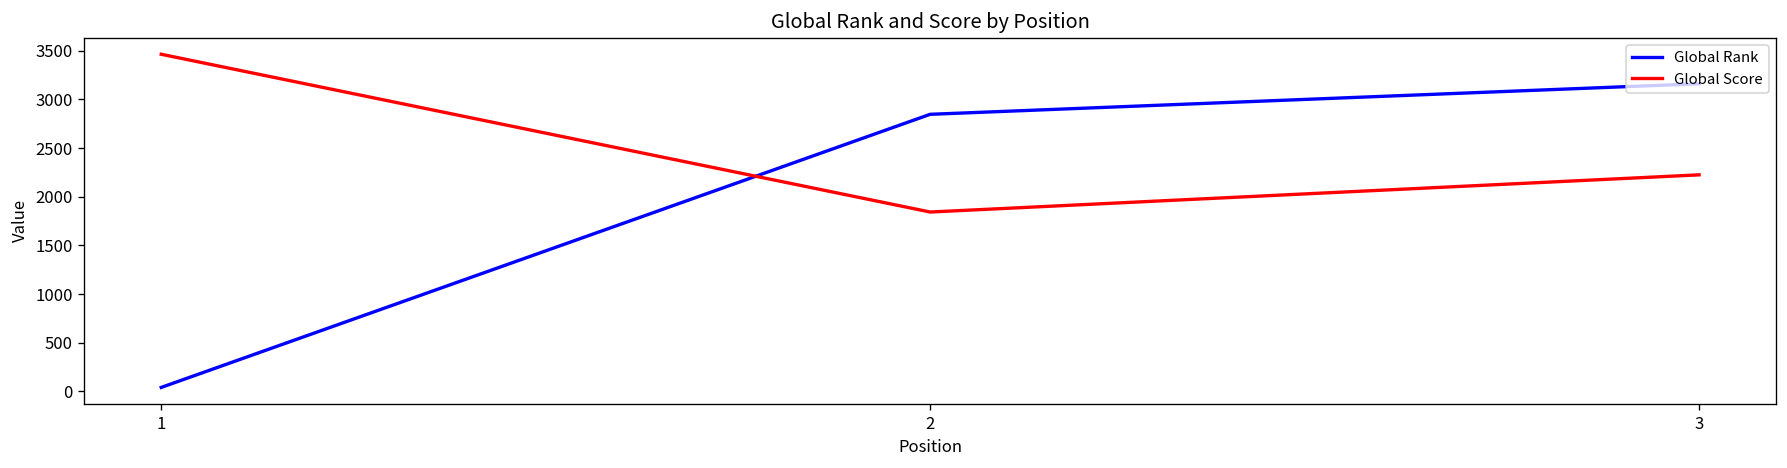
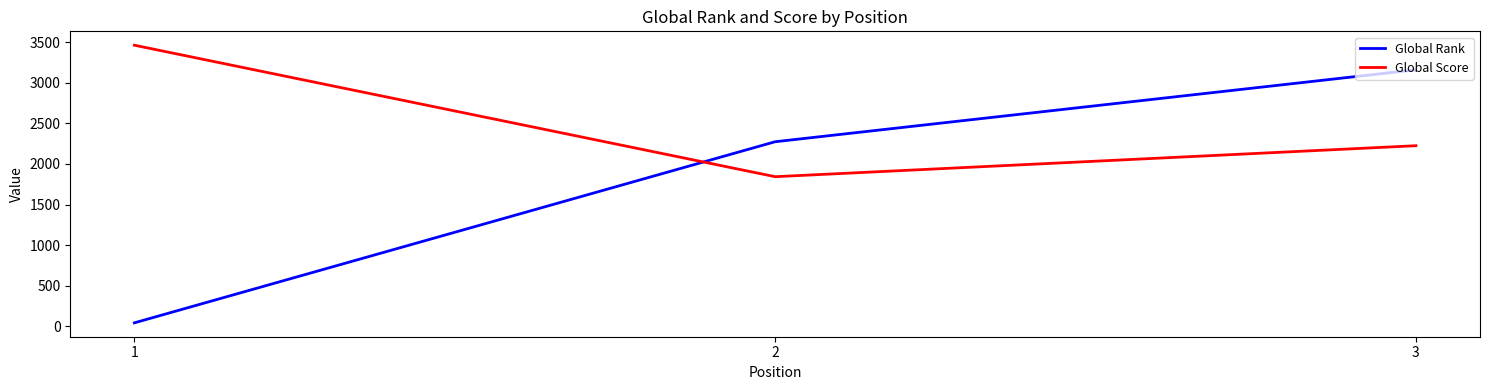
Global Rank, 2: 2800 -> 2300
